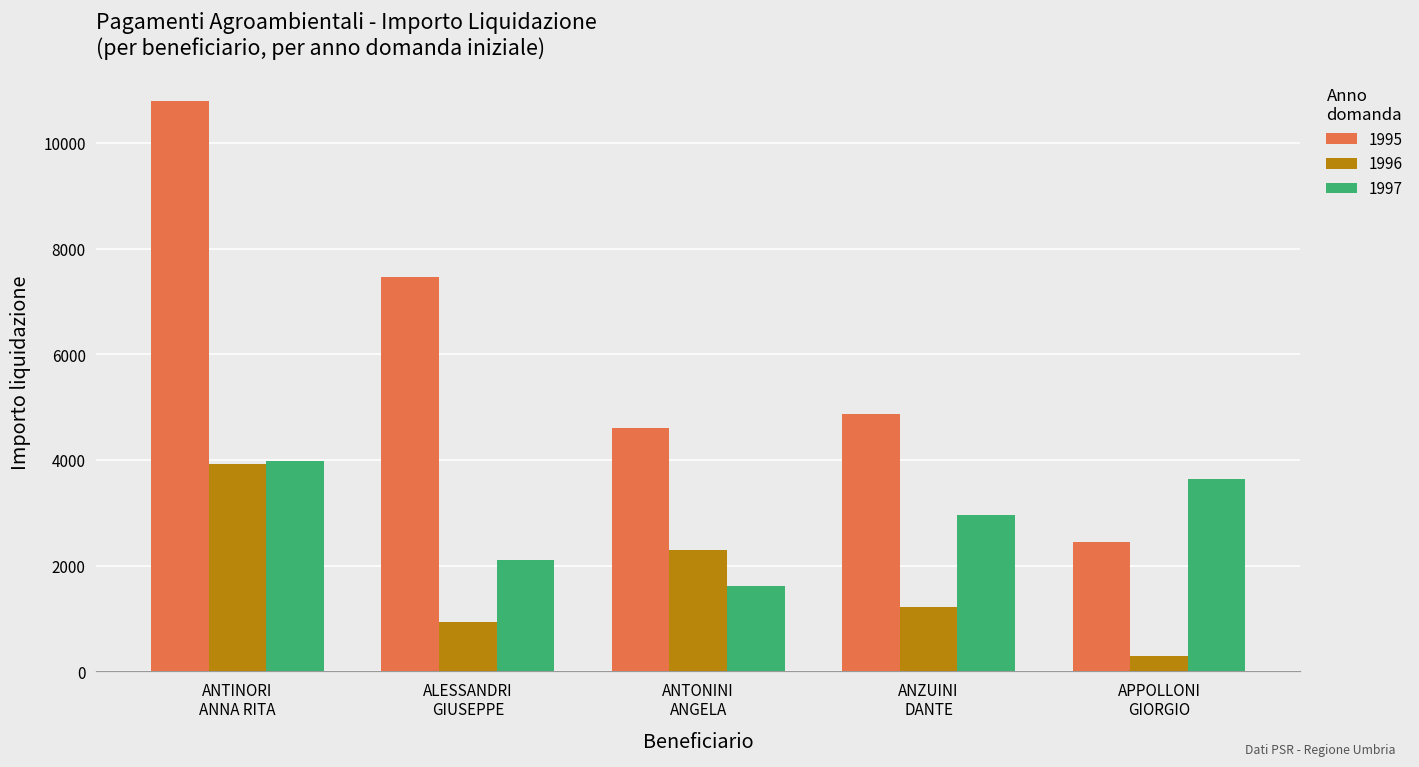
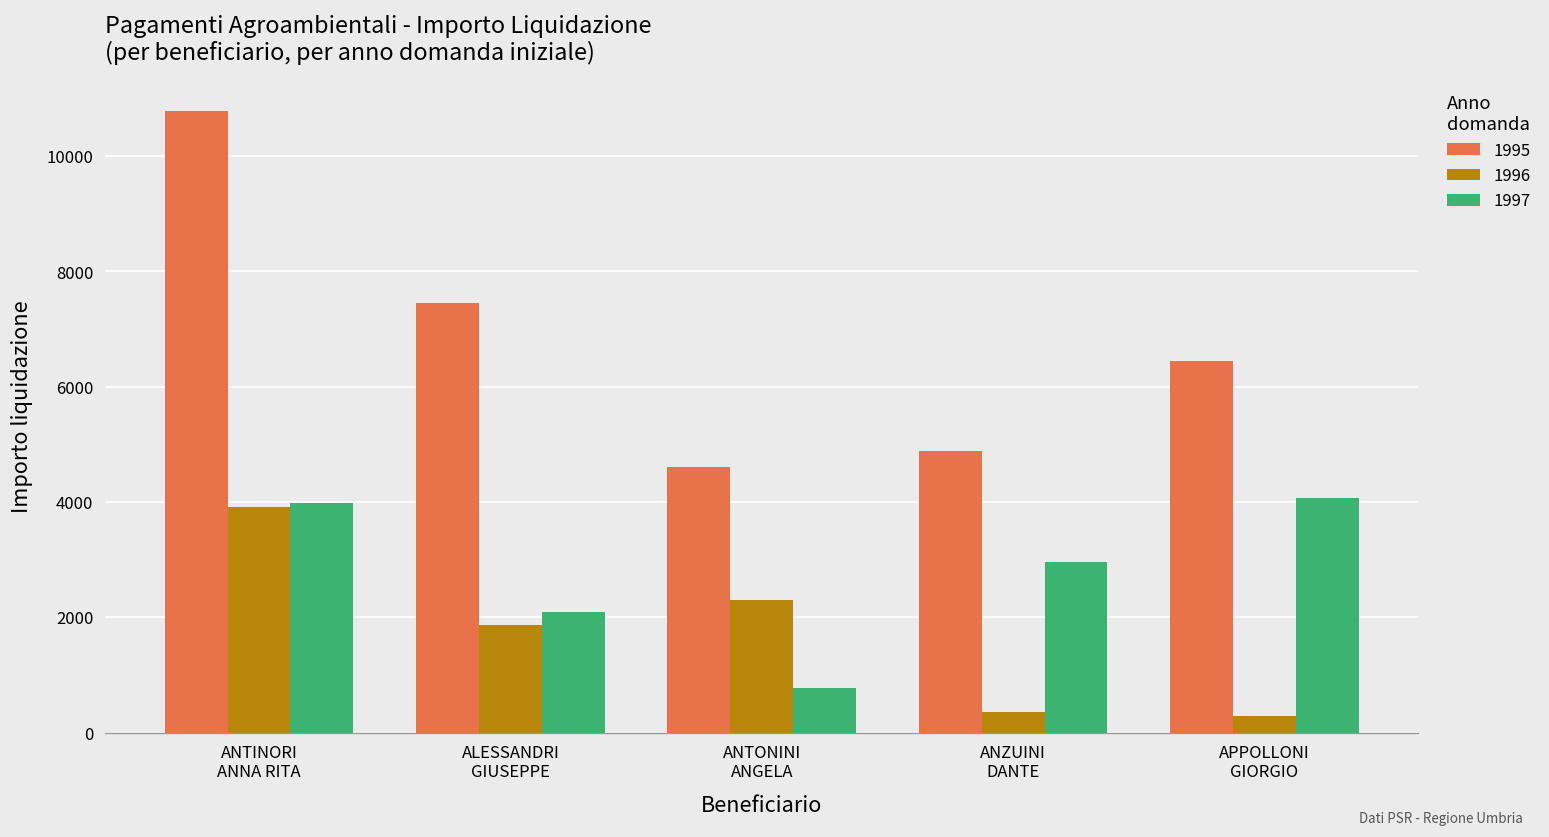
1996, ALESSANDRI GIUSEPPE: 900 -> 1900
1997, ANTONINI ANGELA: 1600 -> 800
1996, ANZUINI DANTE: 1200 -> 400
1995, APPOLLONI GIORGIO: 2400 -> 6400
1997, APPOLLONI GIORGIO: 3600 -> 4100
